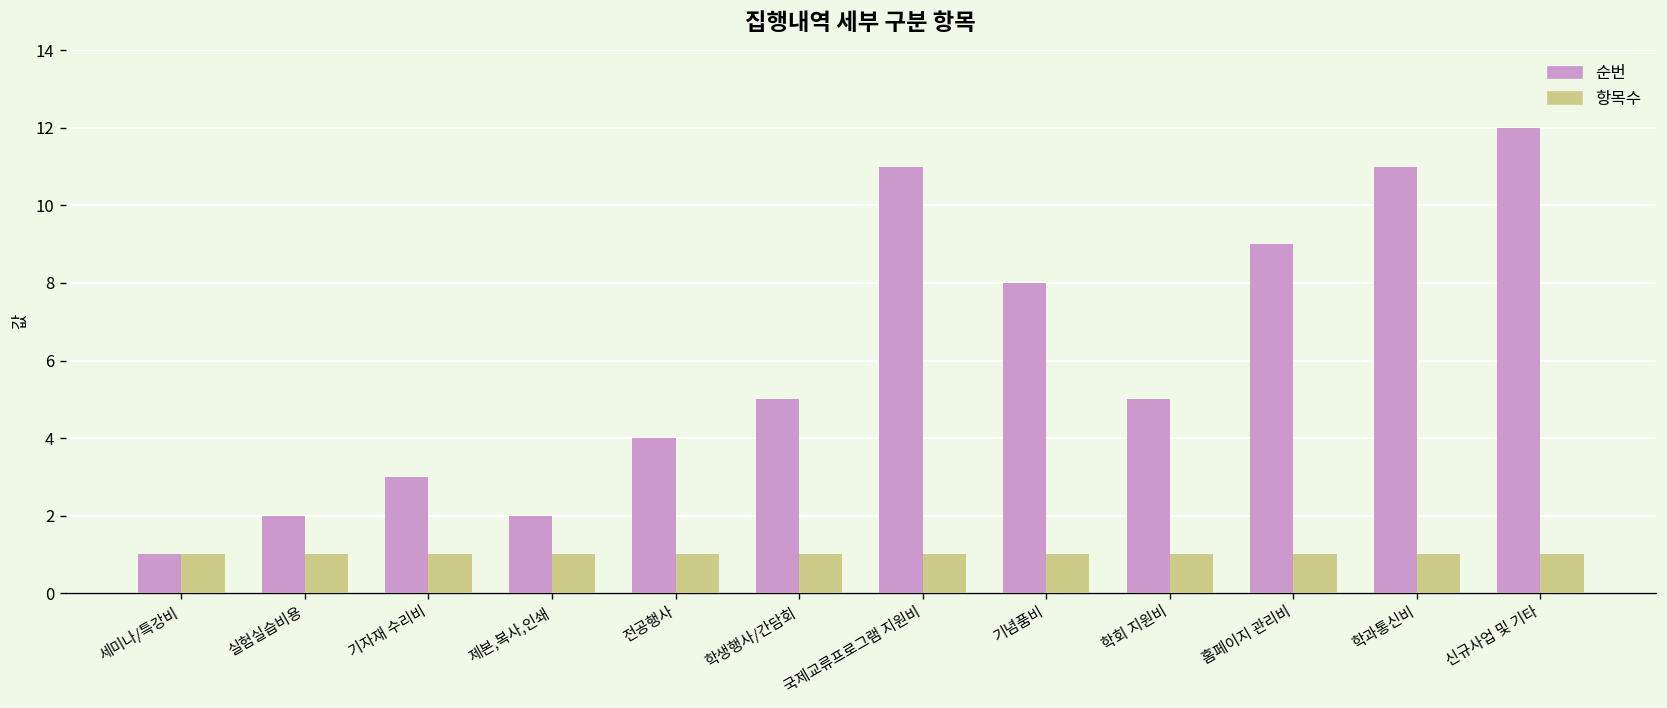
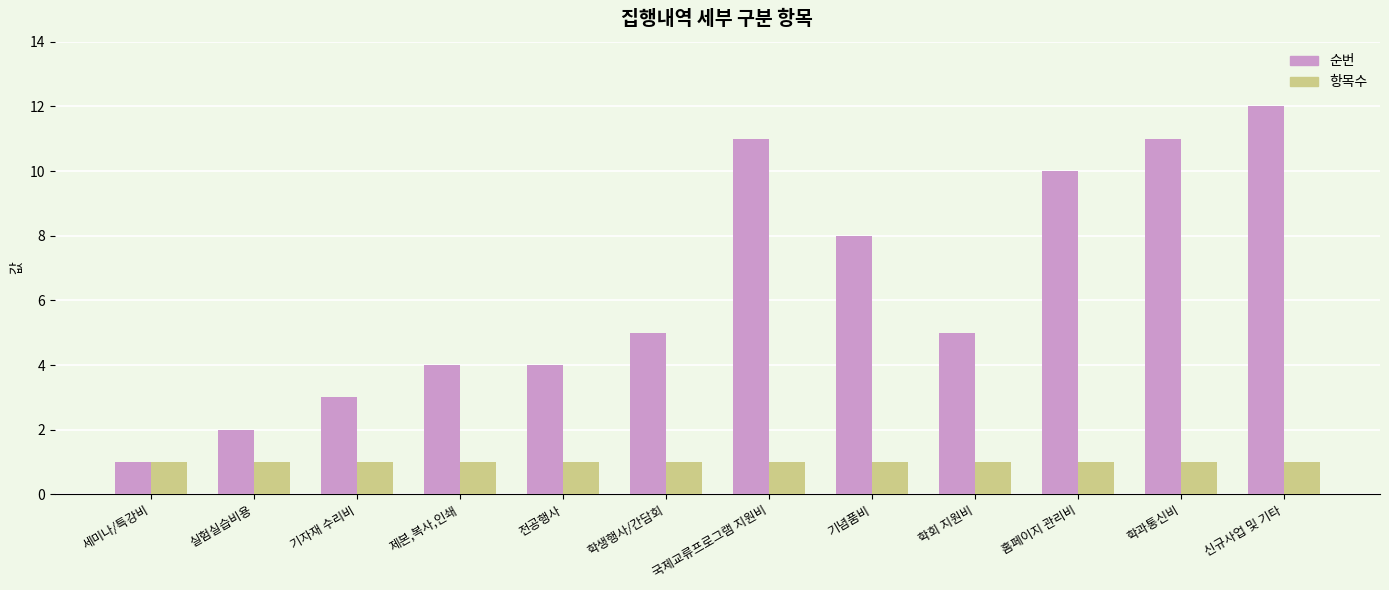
순번, 제본,복사,인쇄: 2 -> 4
순번, 홈페이지 관리비: 9 -> 10
